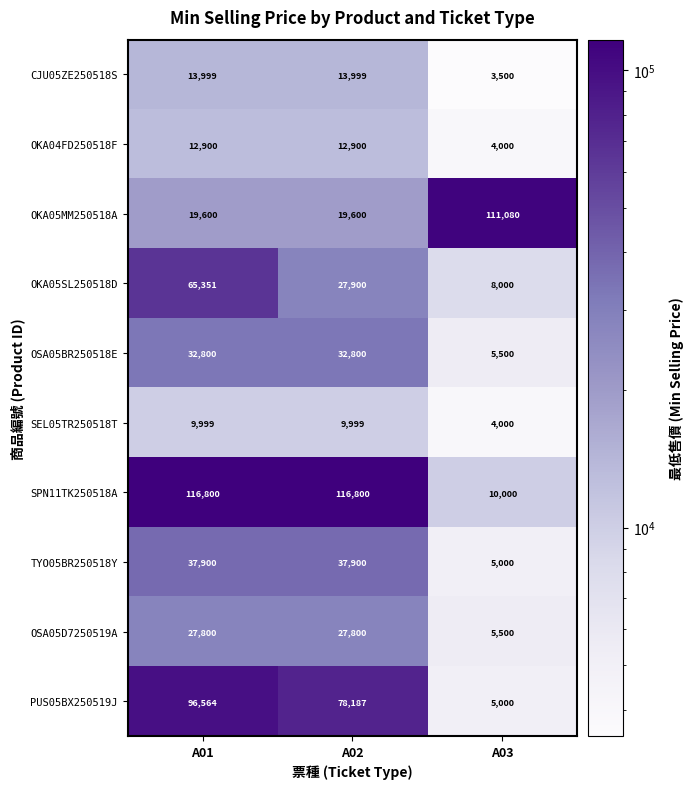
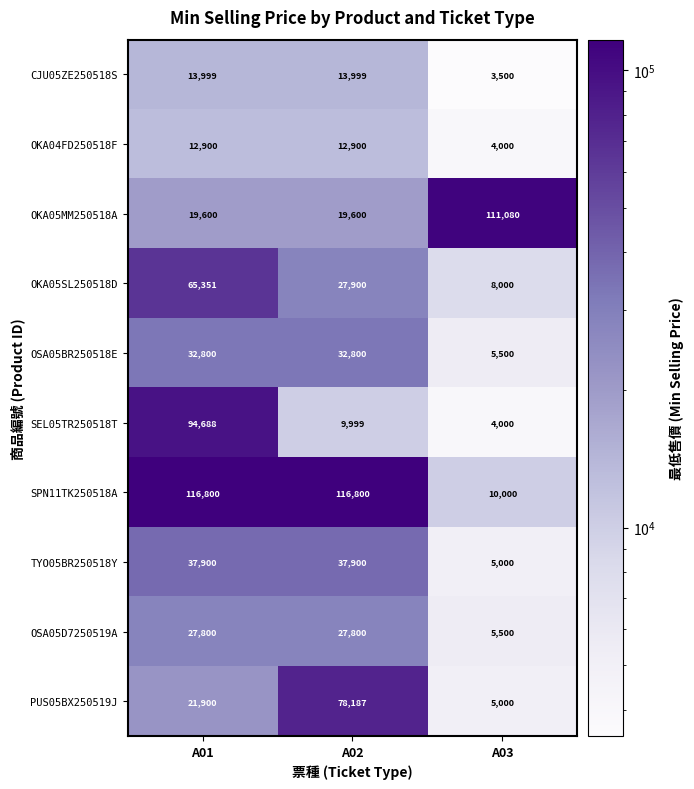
SEL05TR250518T, A01: 9,999 -> 94,688
PUS05BX250519J, A01: 96,564 -> 21,900
